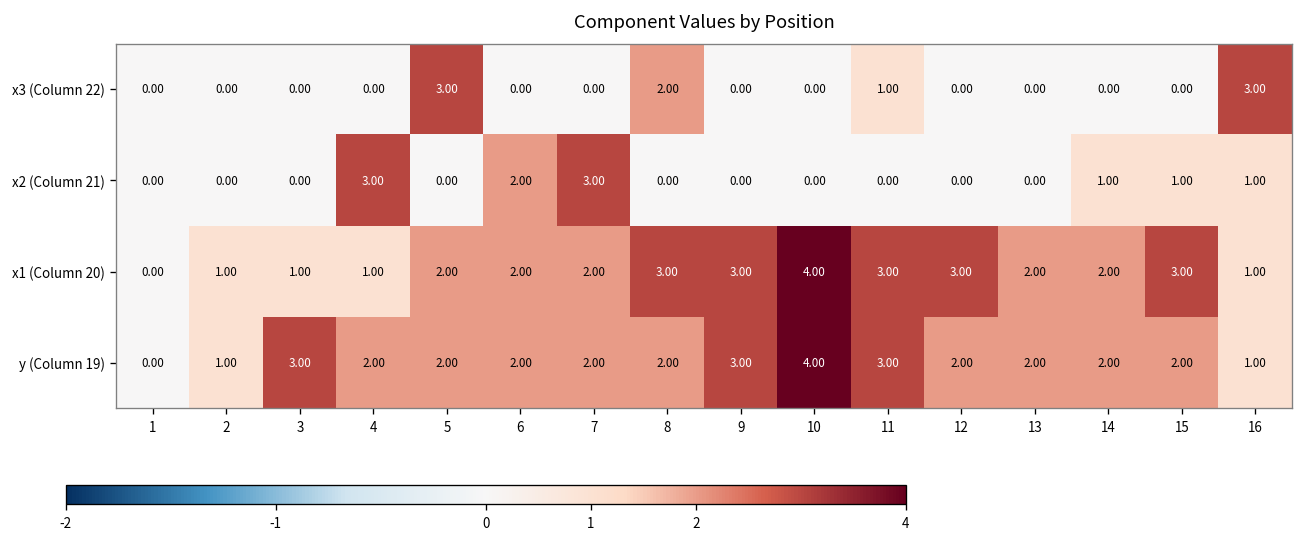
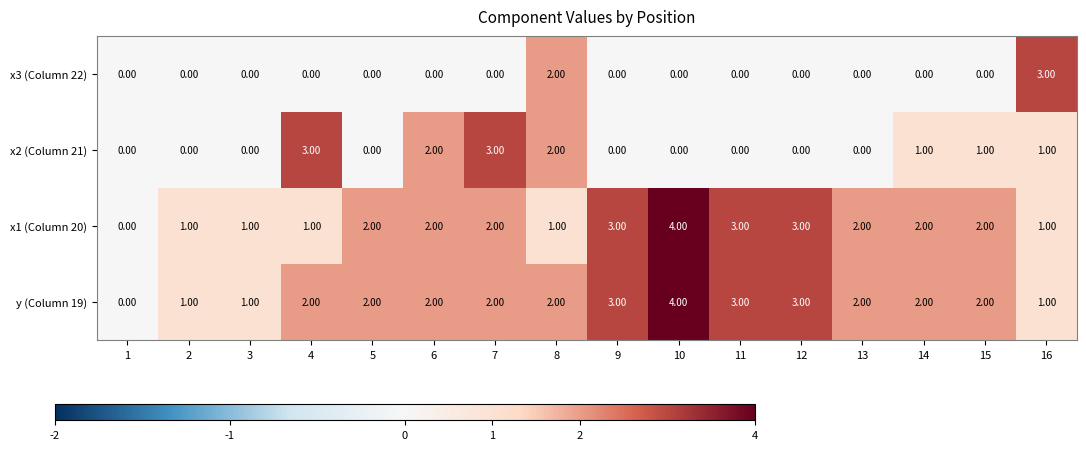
x3 (Column 22), 5: 3.00 -> 0.00
x3 (Column 22), 11: 1.00 -> 0.00
x2 (Column 21), 8: 0.00 -> 2.00
x1 (Column 20), 8: 3.00 -> 1.00
x1 (Column 20), 15: 3.00 -> 2.00
y (Column 19), 3: 3.00 -> 1.00
y (Column 19), 12: 2.00 -> 3.00
